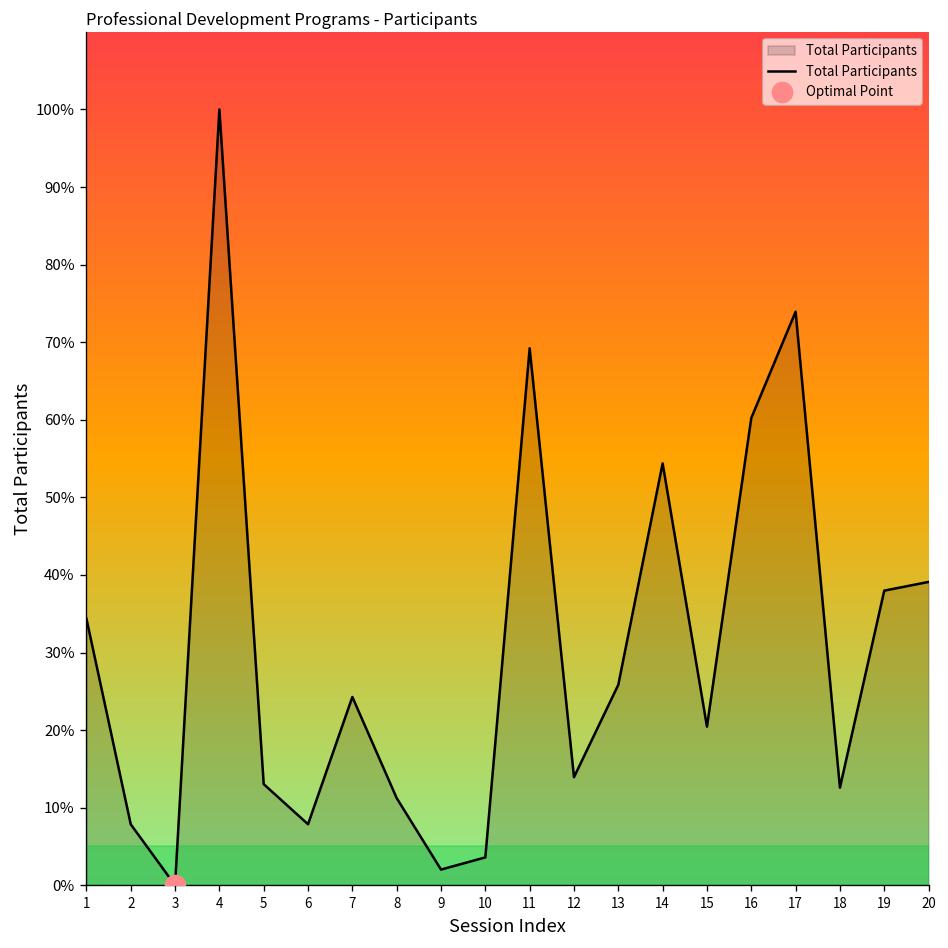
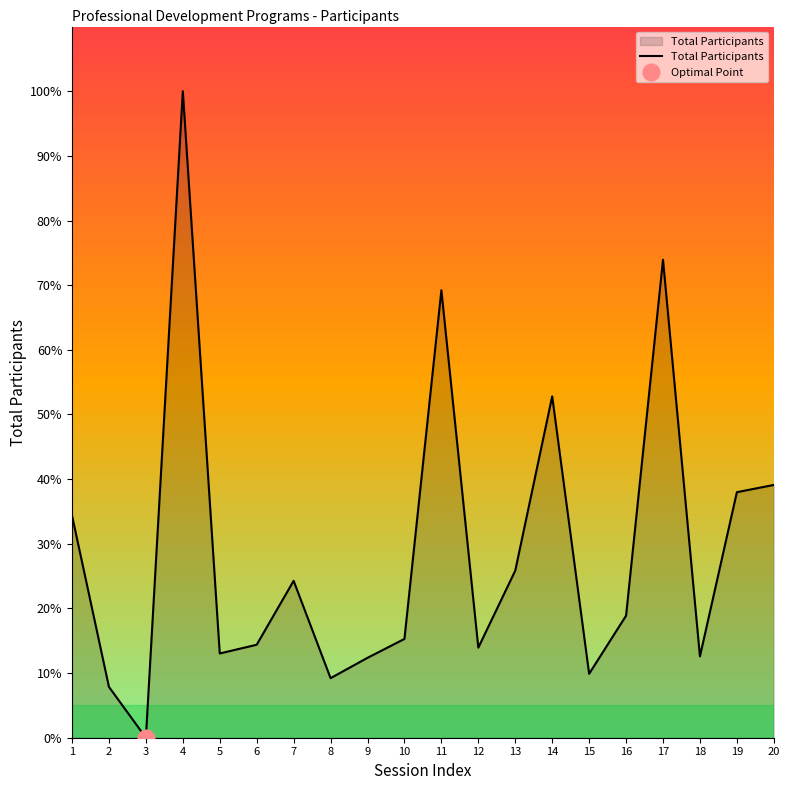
Total Participants, 6: 8% -> 14%
Total Participants, 8: 11% -> 9%
Total Participants, 9: 2% -> 12%
Total Participants, 10: 4% -> 15%
Total Participants, 14: 54% -> 53%
Total Participants, 15: 20% -> 10%
Total Participants, 16: 60% -> 19%
